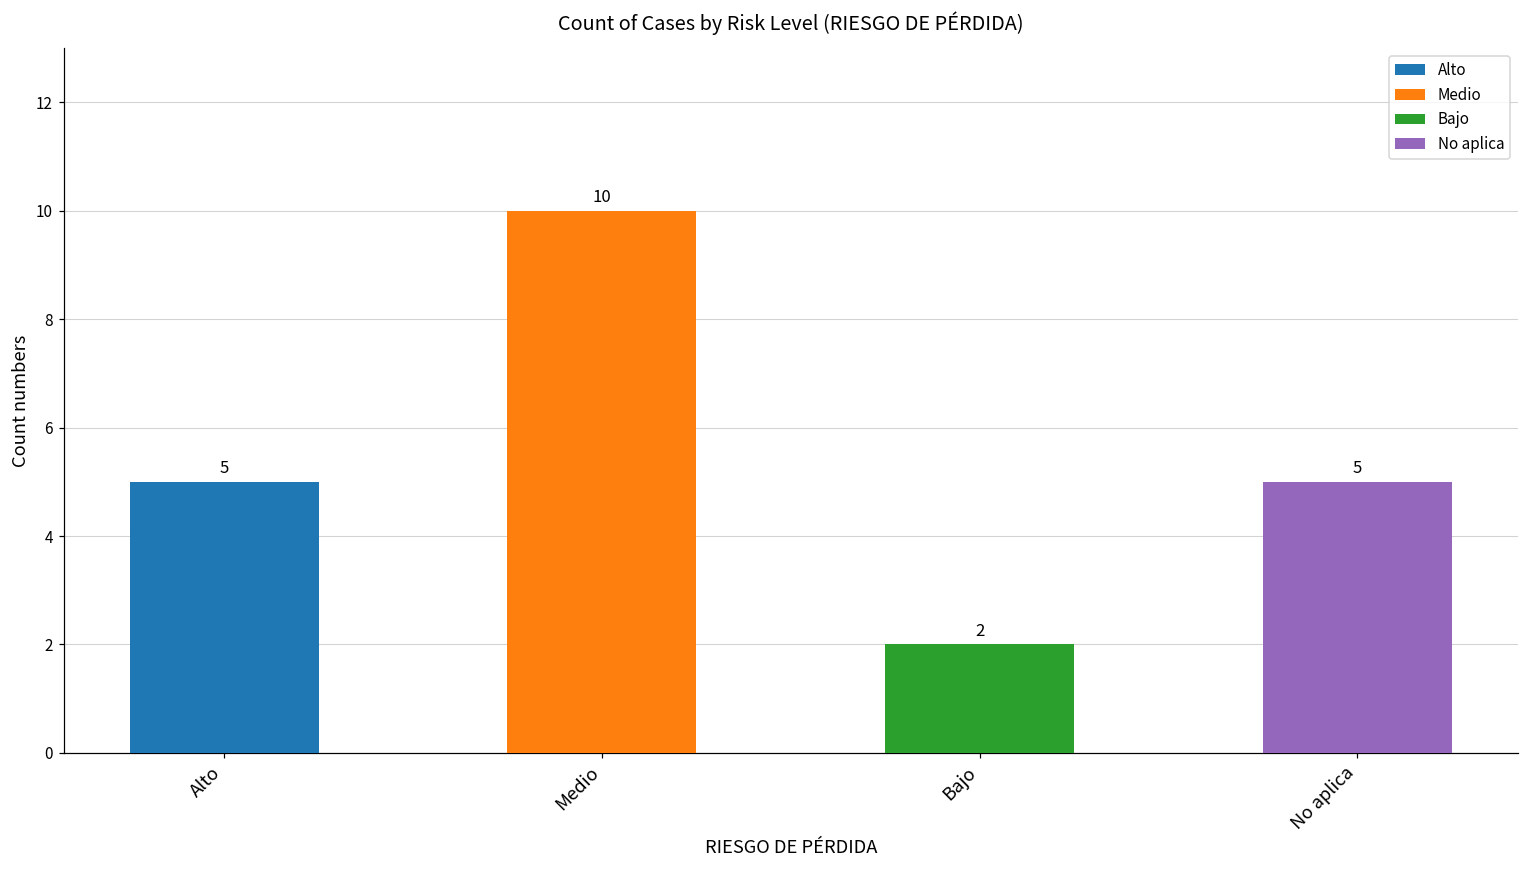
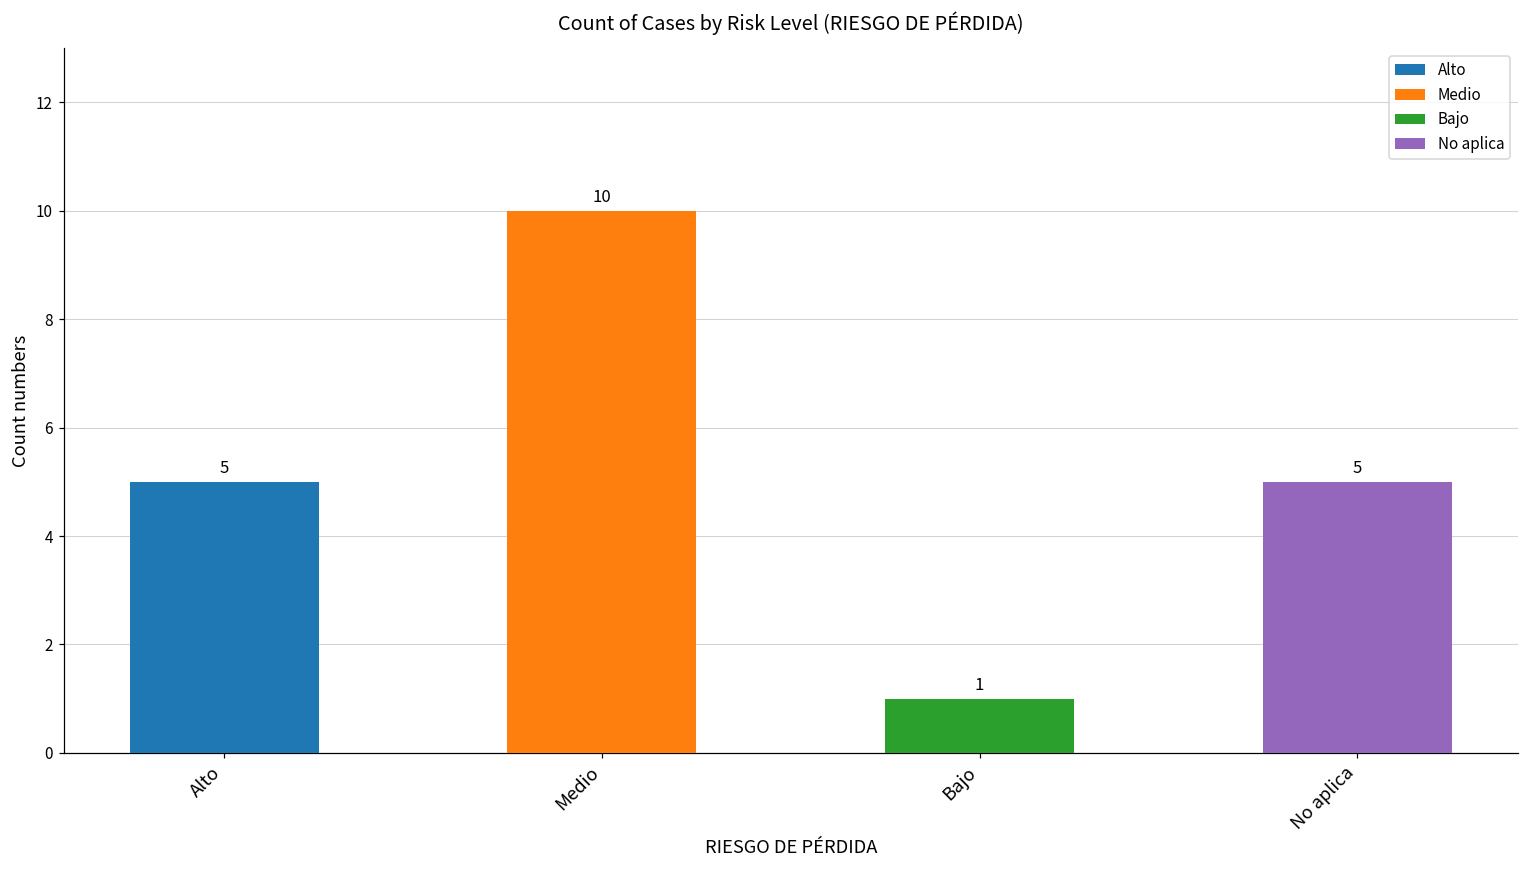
Bajo: 2 -> 1
